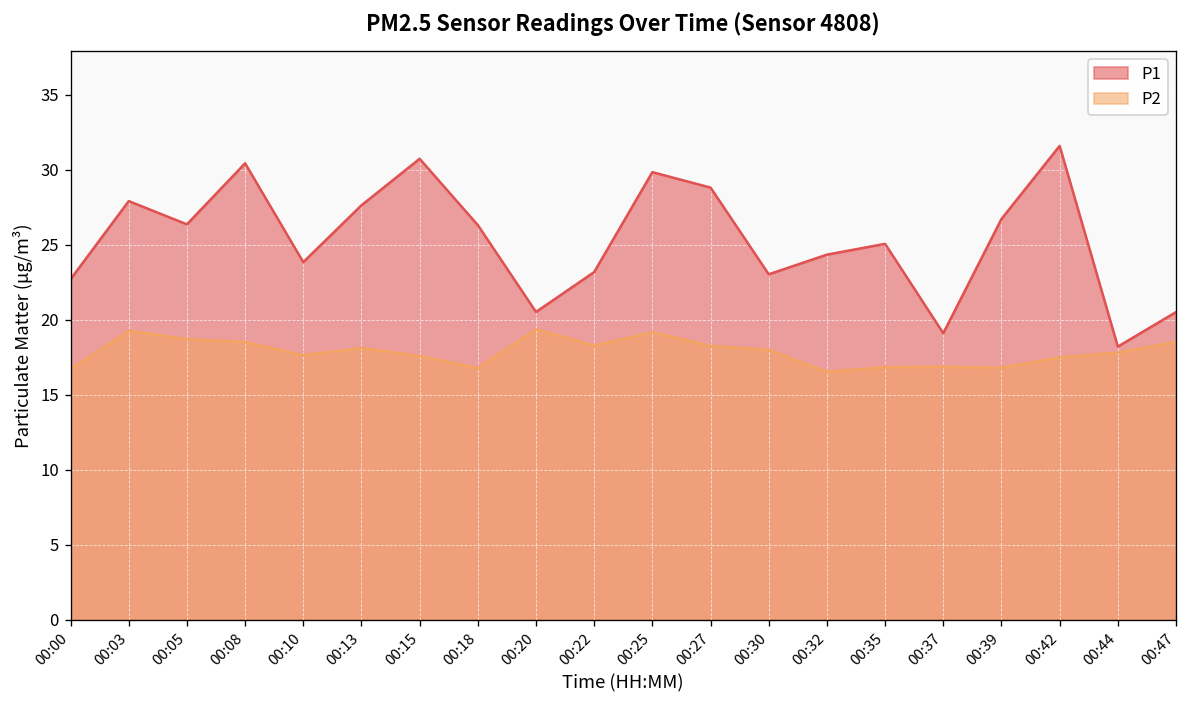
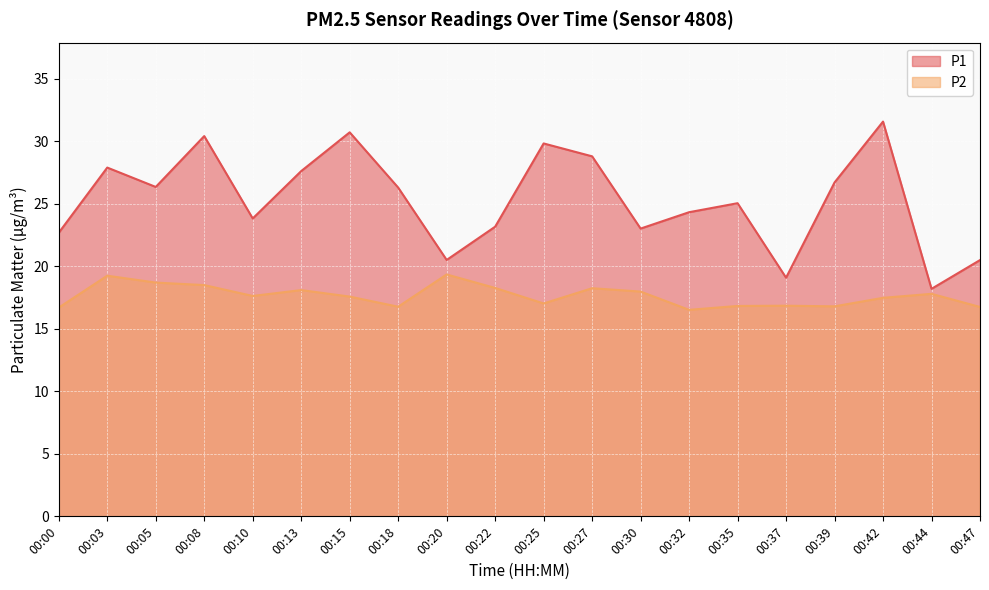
P2, 00:25: 19.2 -> 17.0
P2, 00:47: 18.5 -> 16.8
